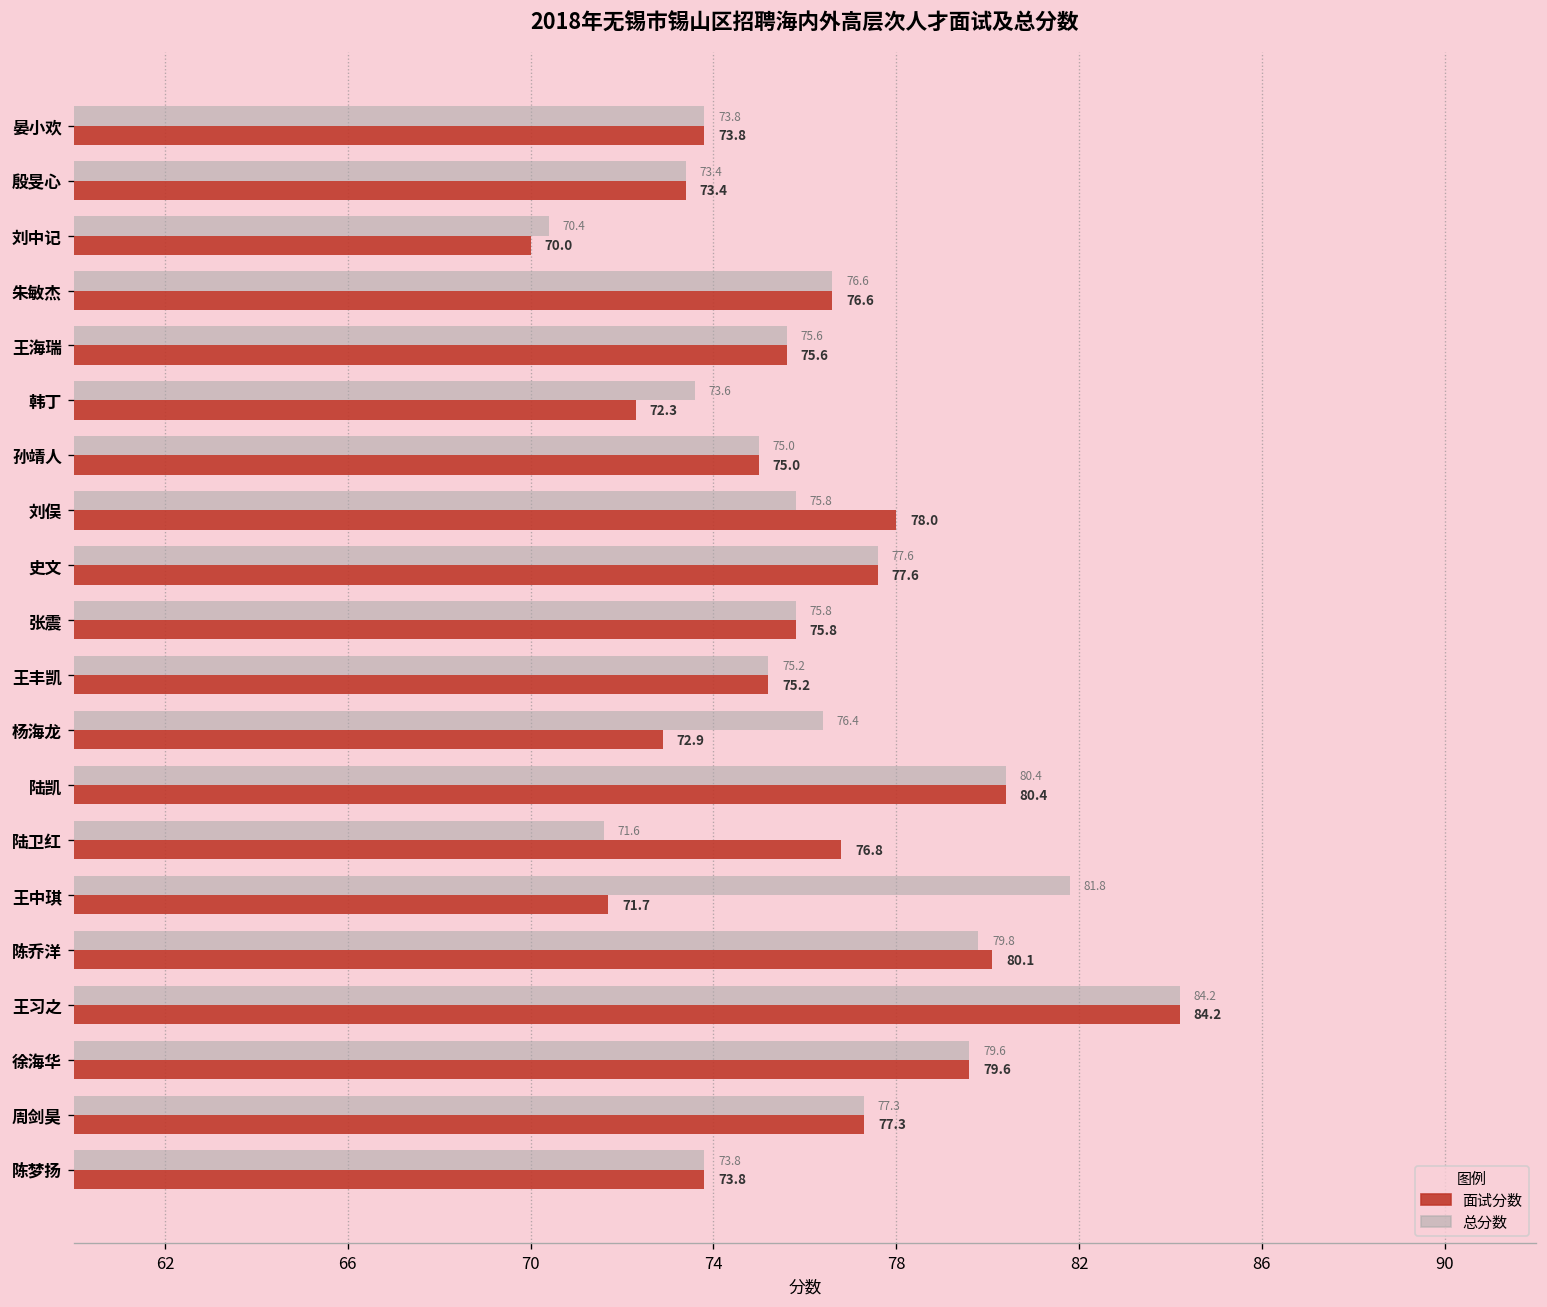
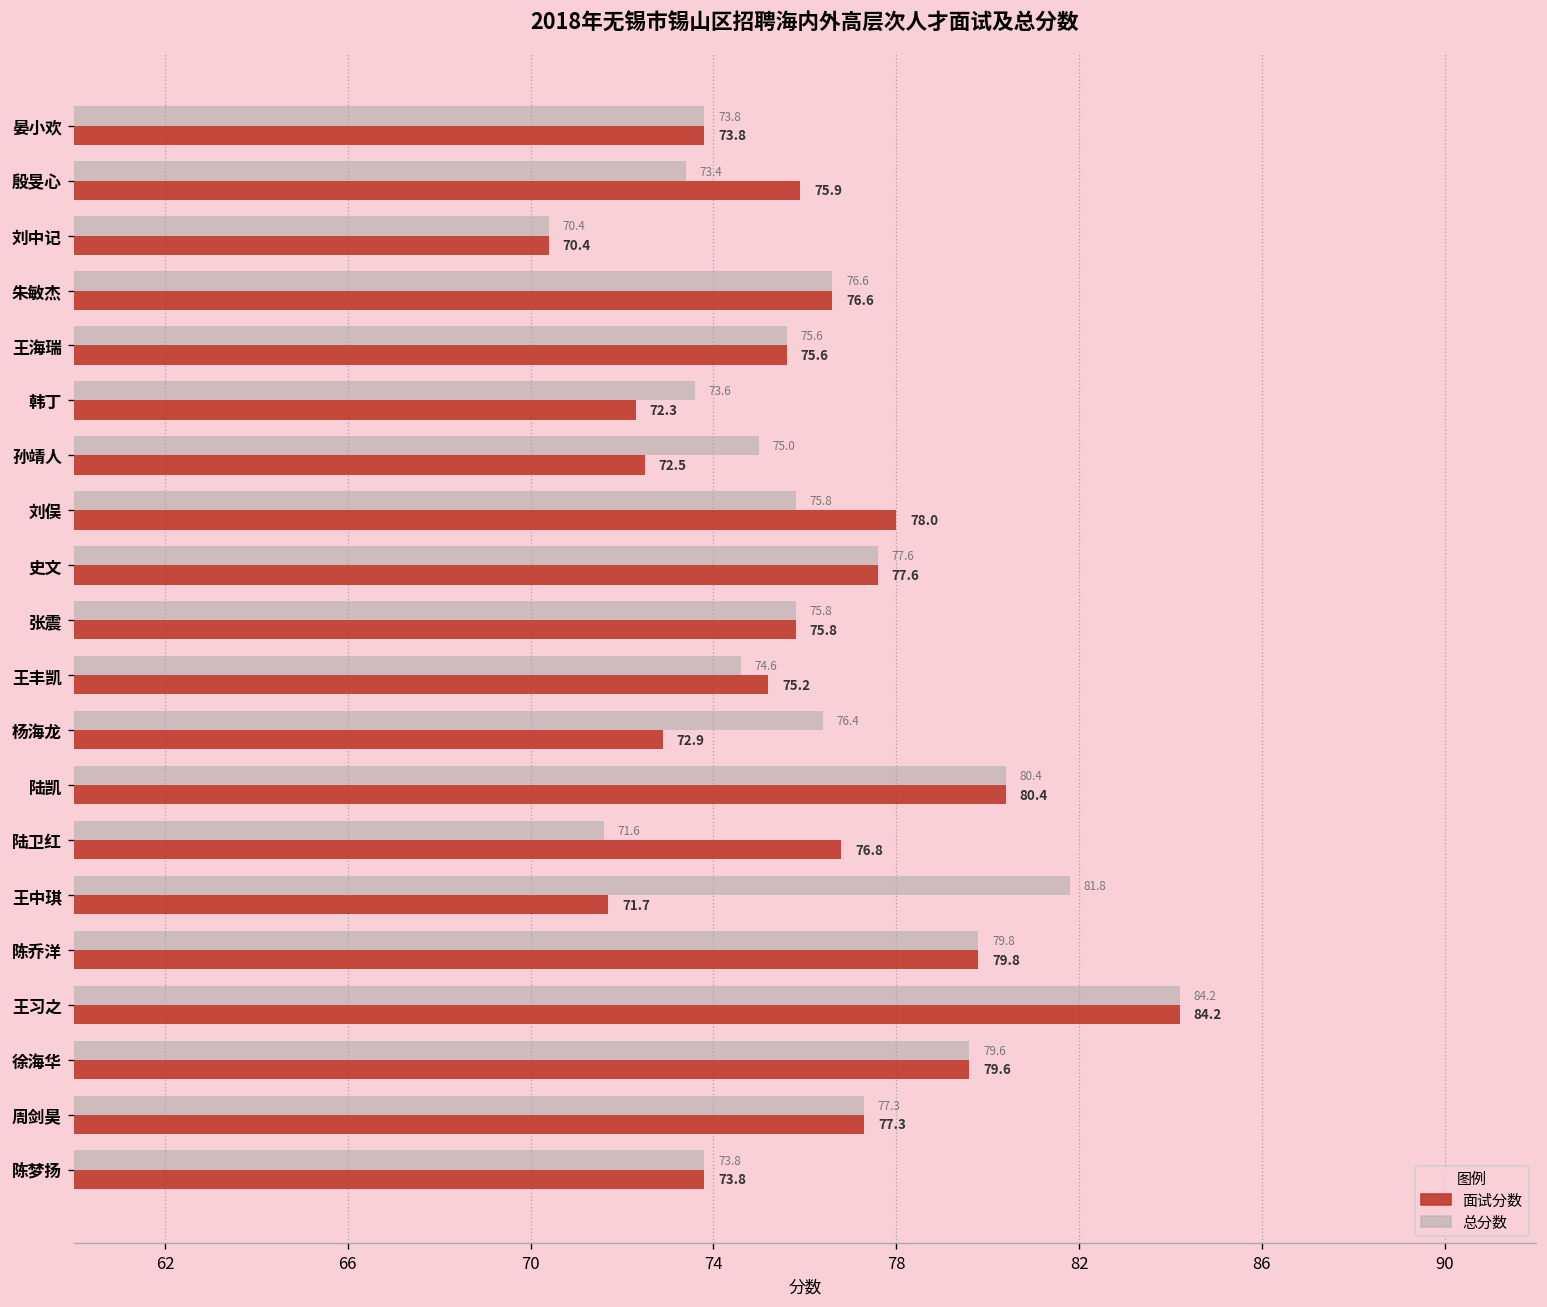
面试分数, 殷旻心: 73.4 -> 75.9
面试分数, 刘中记: 70.0 -> 70.4
面试分数, 孙靖人: 75.0 -> 72.5
总分数, 王丰凯: 75.2 -> 74.6
面试分数, 陈乔洋: 80.1 -> 79.8
